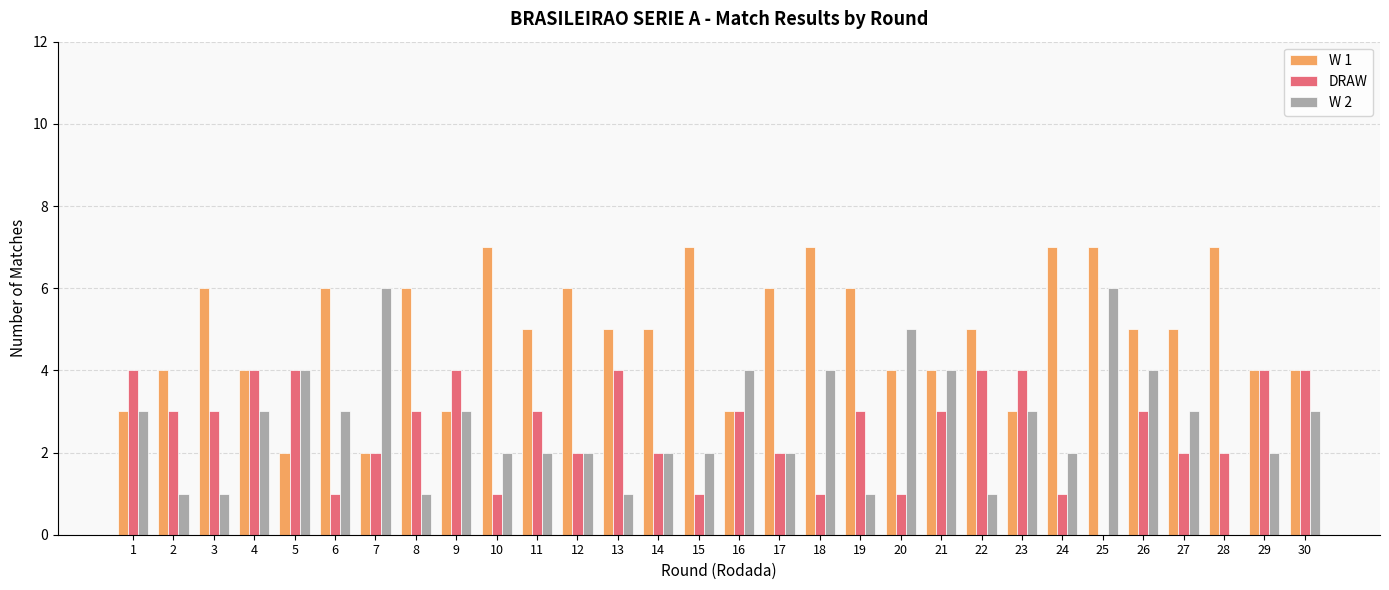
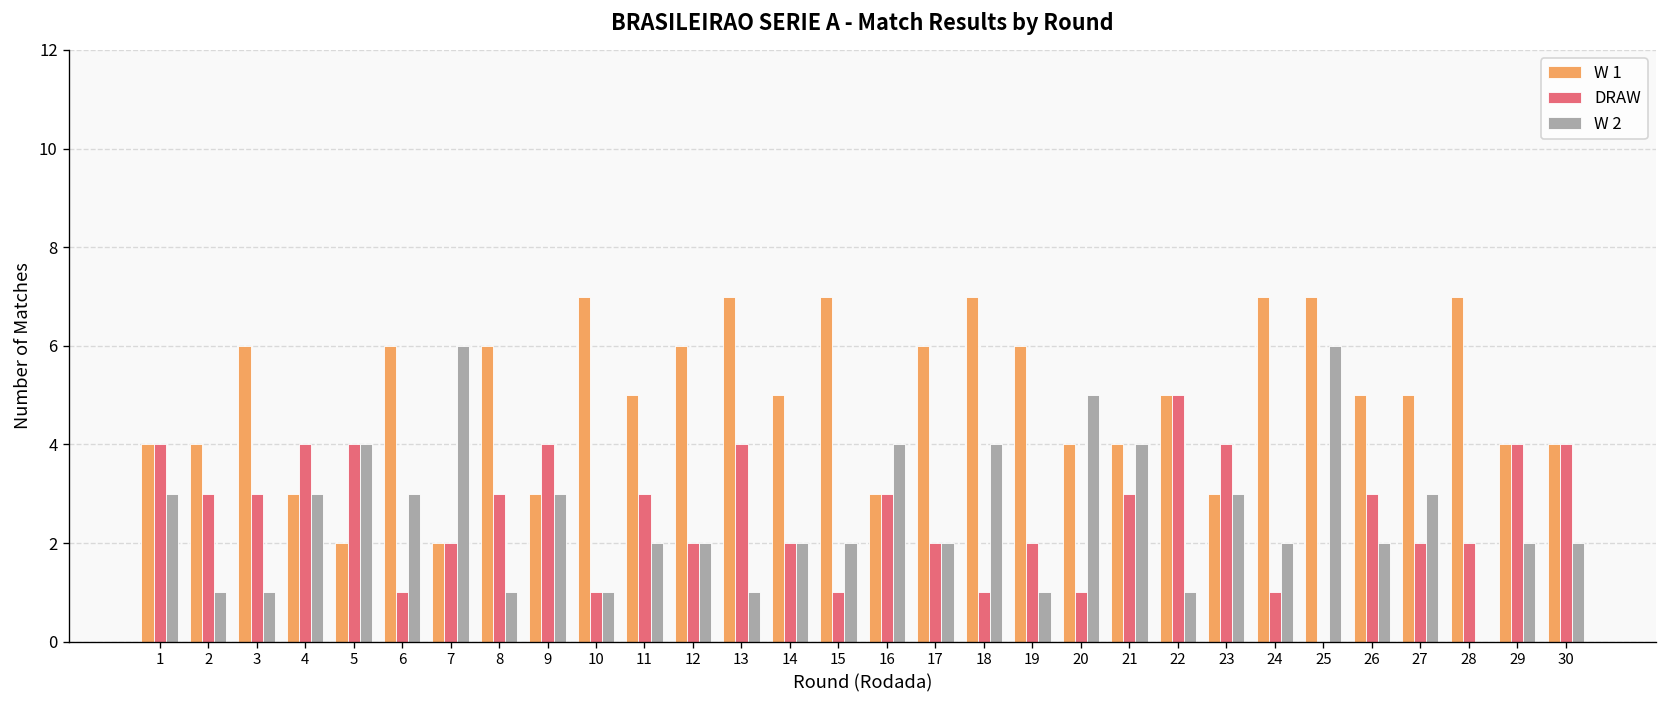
W 1, 1: 3 -> 4
W 1, 4: 4 -> 3
W 2, 10: 2 -> 1
W 1, 13: 5 -> 7
DRAW, 19: 3 -> 2
DRAW, 22: 4 -> 5
W 2, 26: 4 -> 2
W 2, 30: 3 -> 2
